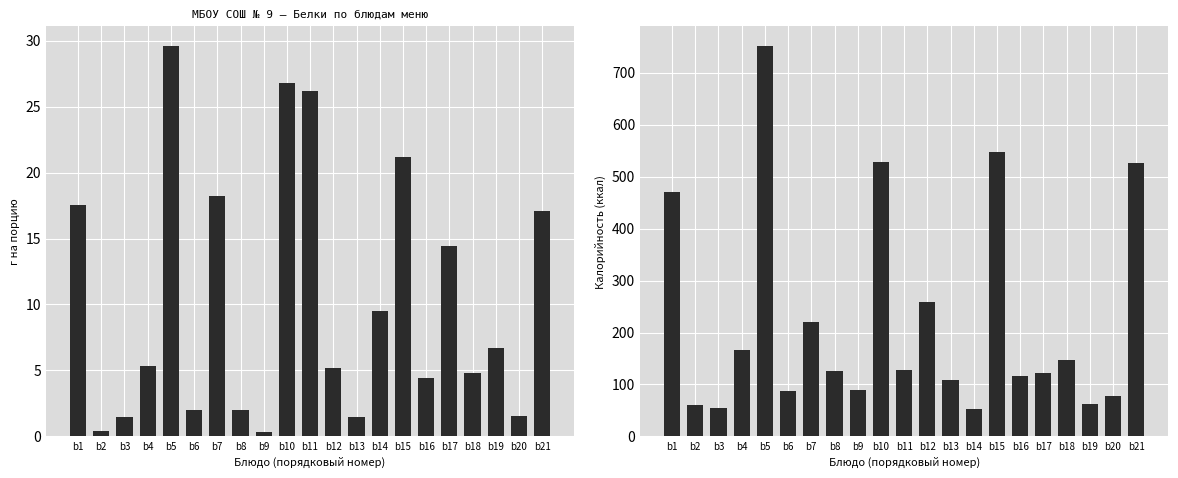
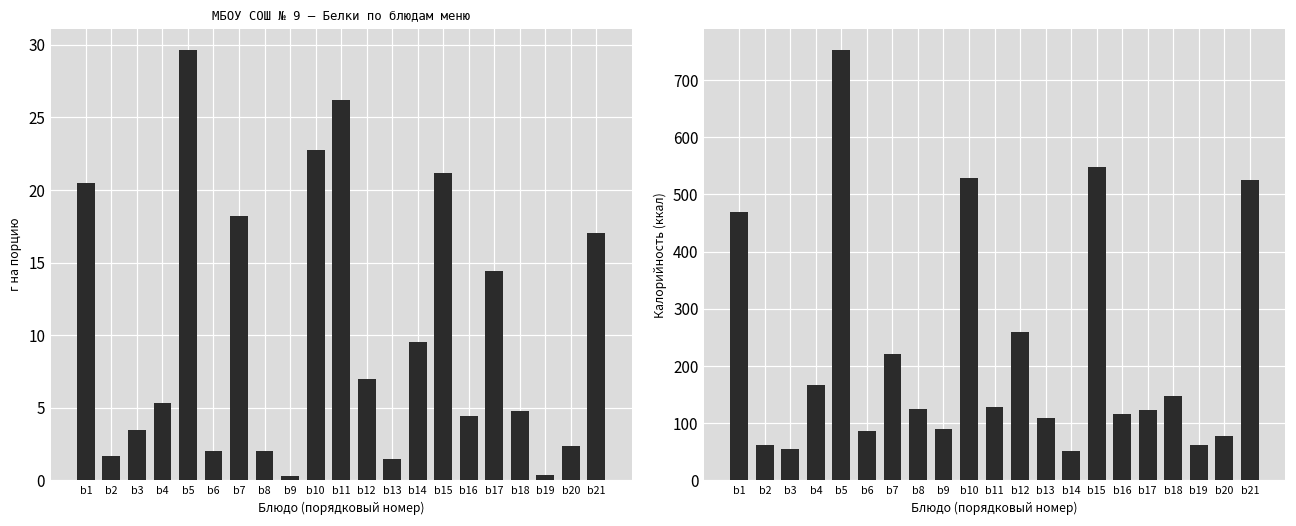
МБОУ СОШ № 9 — Белки по блюдам меню, b1: 17.5 -> 20.5
МБОУ СОШ № 9 — Белки по блюдам меню, b2: 0.4 -> 1.7
МБОУ СОШ № 9 — Белки по блюдам меню, b3: 1.5 -> 3.5
МБОУ СОШ № 9 — Белки по блюдам меню, b10: 26.8 -> 22.8
МБОУ СОШ № 9 — Белки по блюдам меню, b12: 5.2 -> 7.0
МБОУ СОШ № 9 — Белки по блюдам меню, b19: 6.7 -> 0.4
МБОУ СОШ № 9 — Белки по блюдам меню, b20: 1.6 -> 2.3
